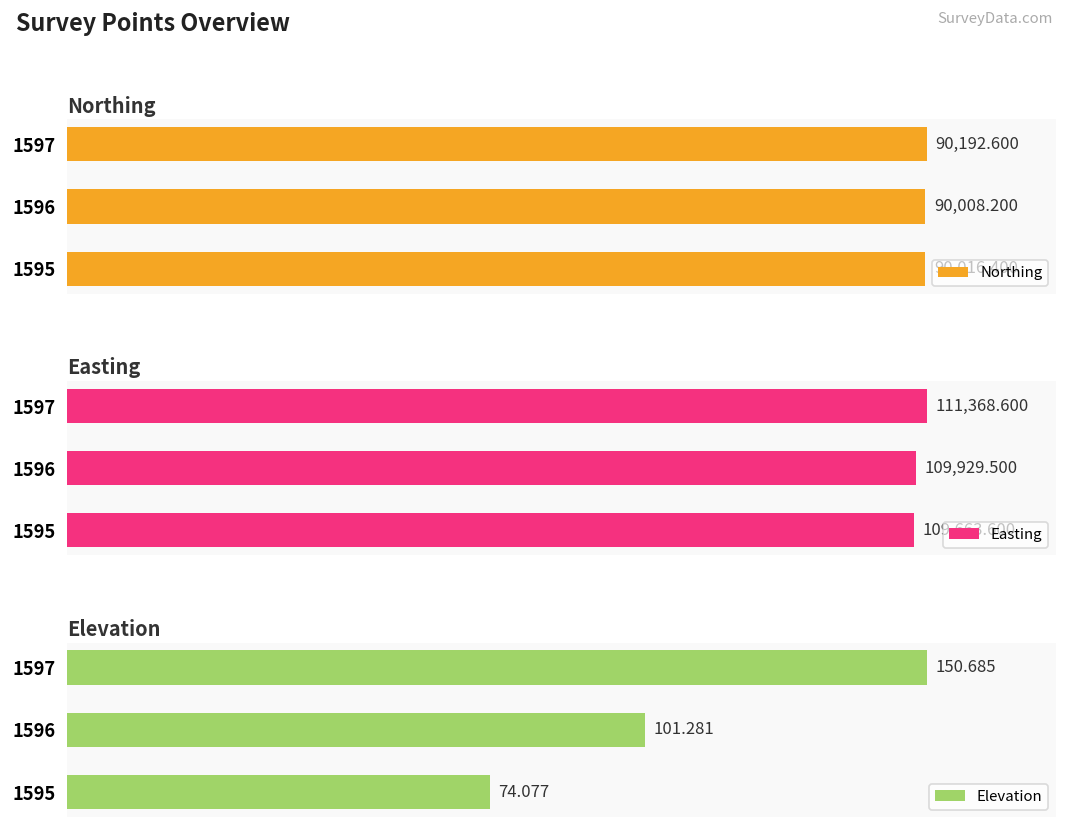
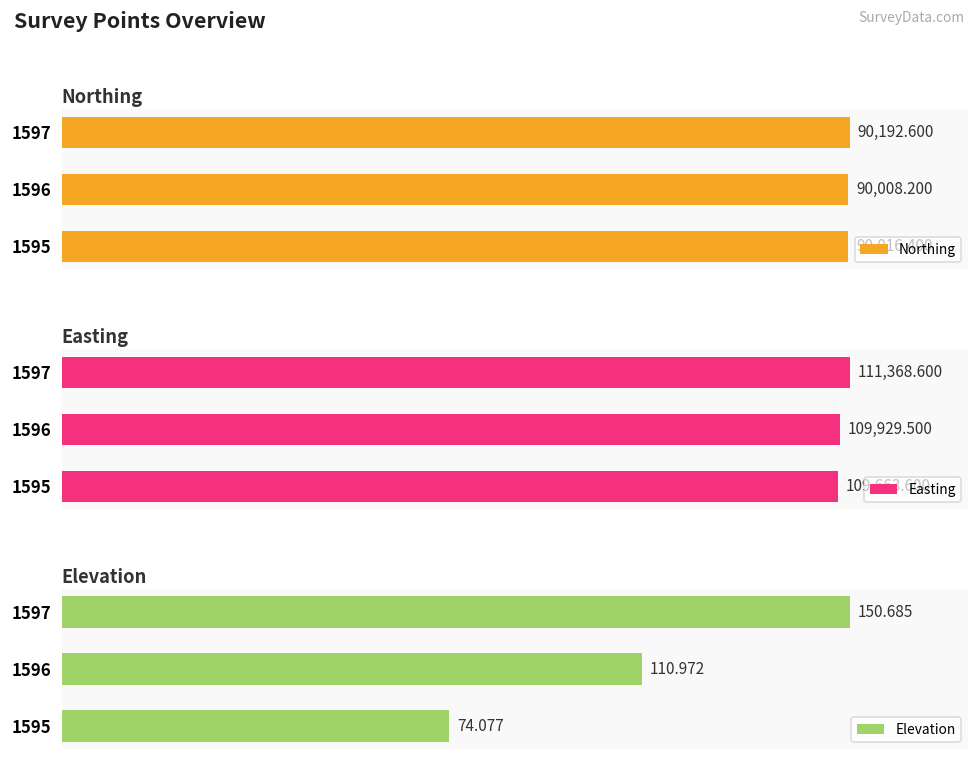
Elevation, 1596: 101.281 -> 110.972
